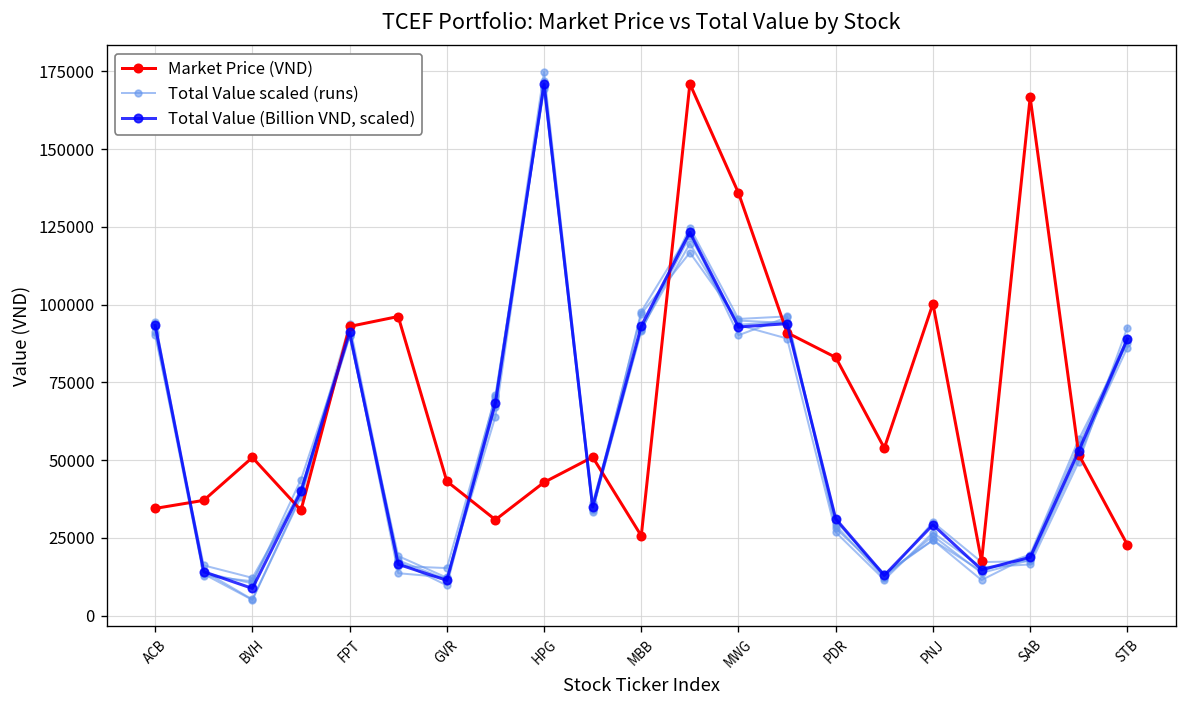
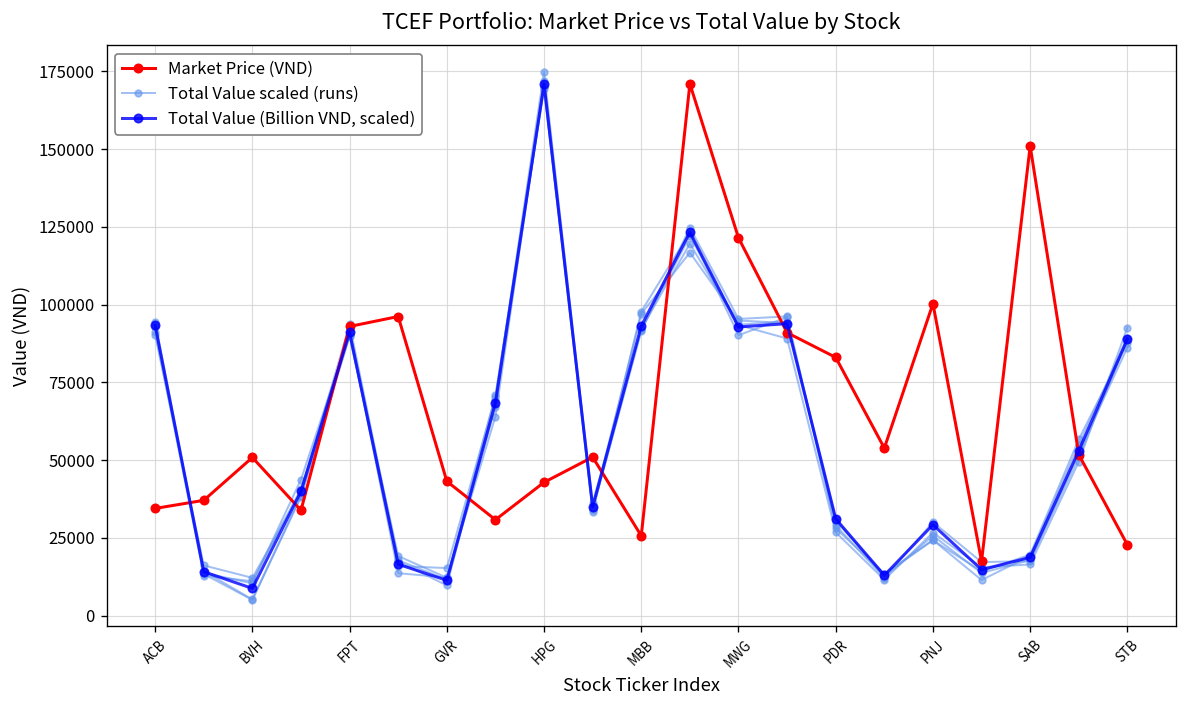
Market Price (VND), MWG: 136000 -> 121000
Market Price (VND), SAB: 167000 -> 151000
